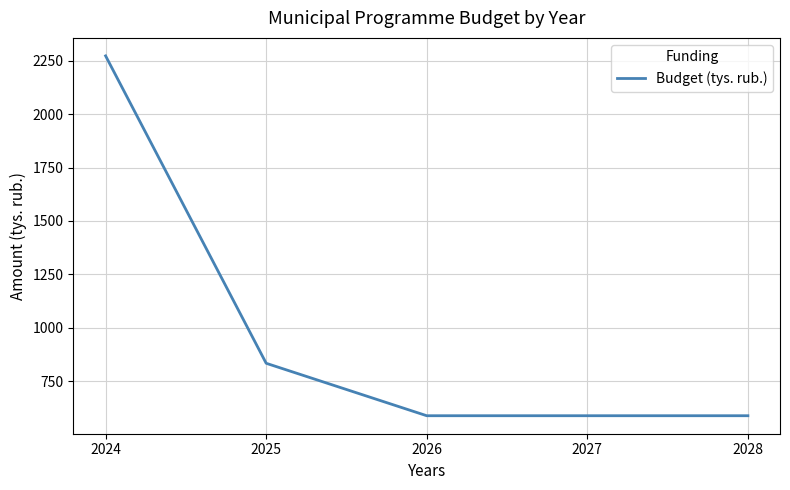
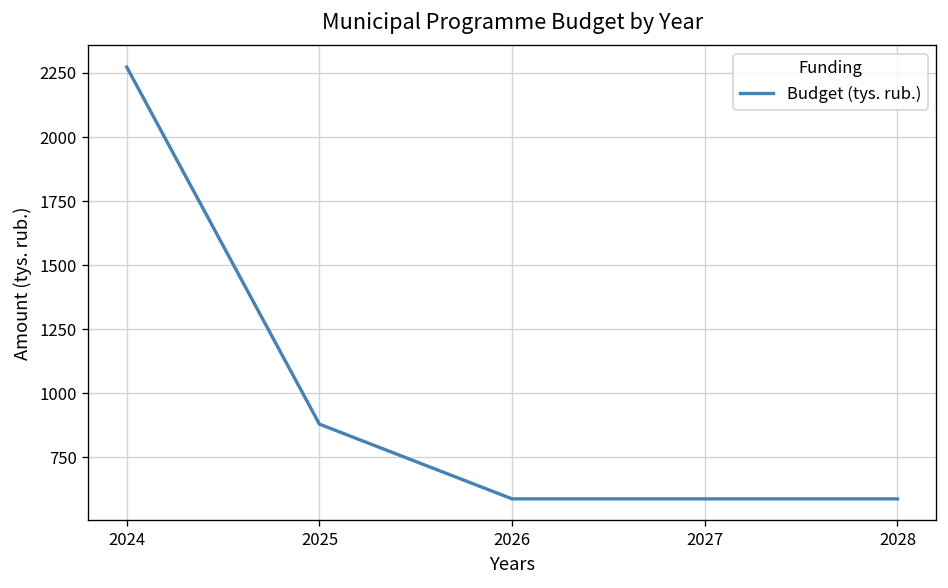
2025: 830 -> 880
